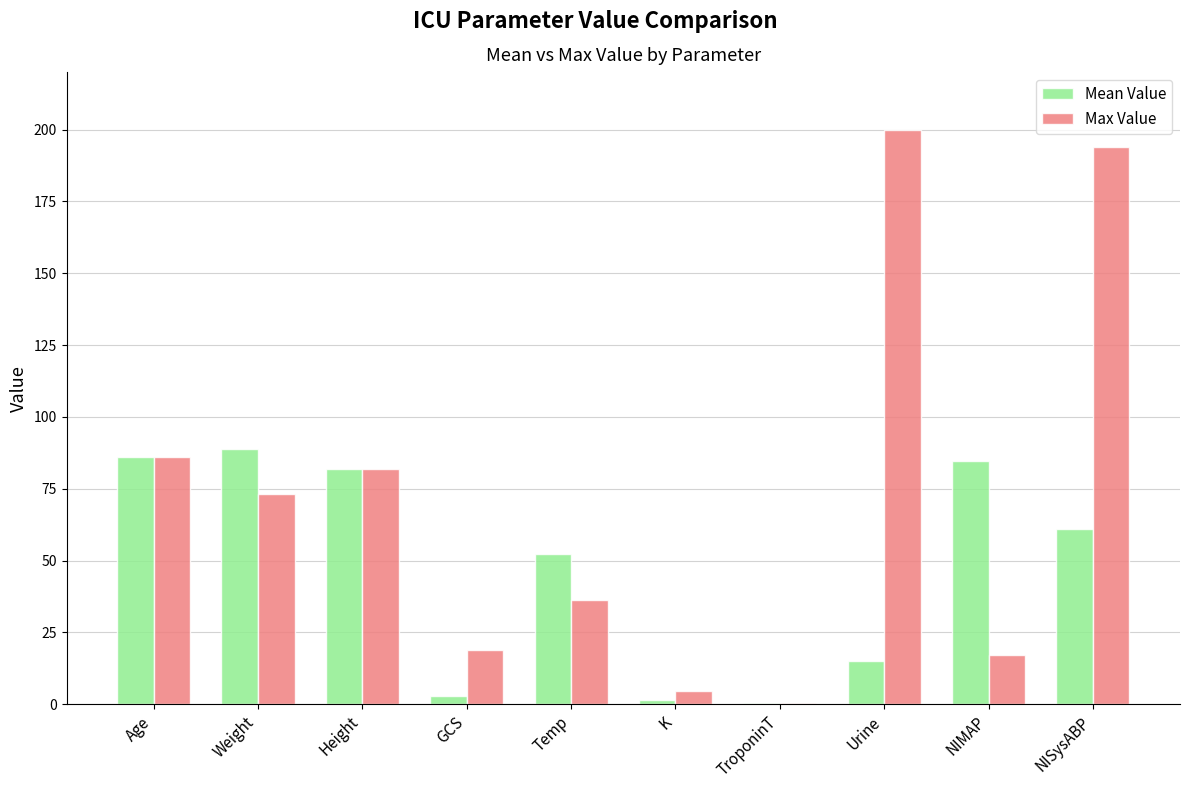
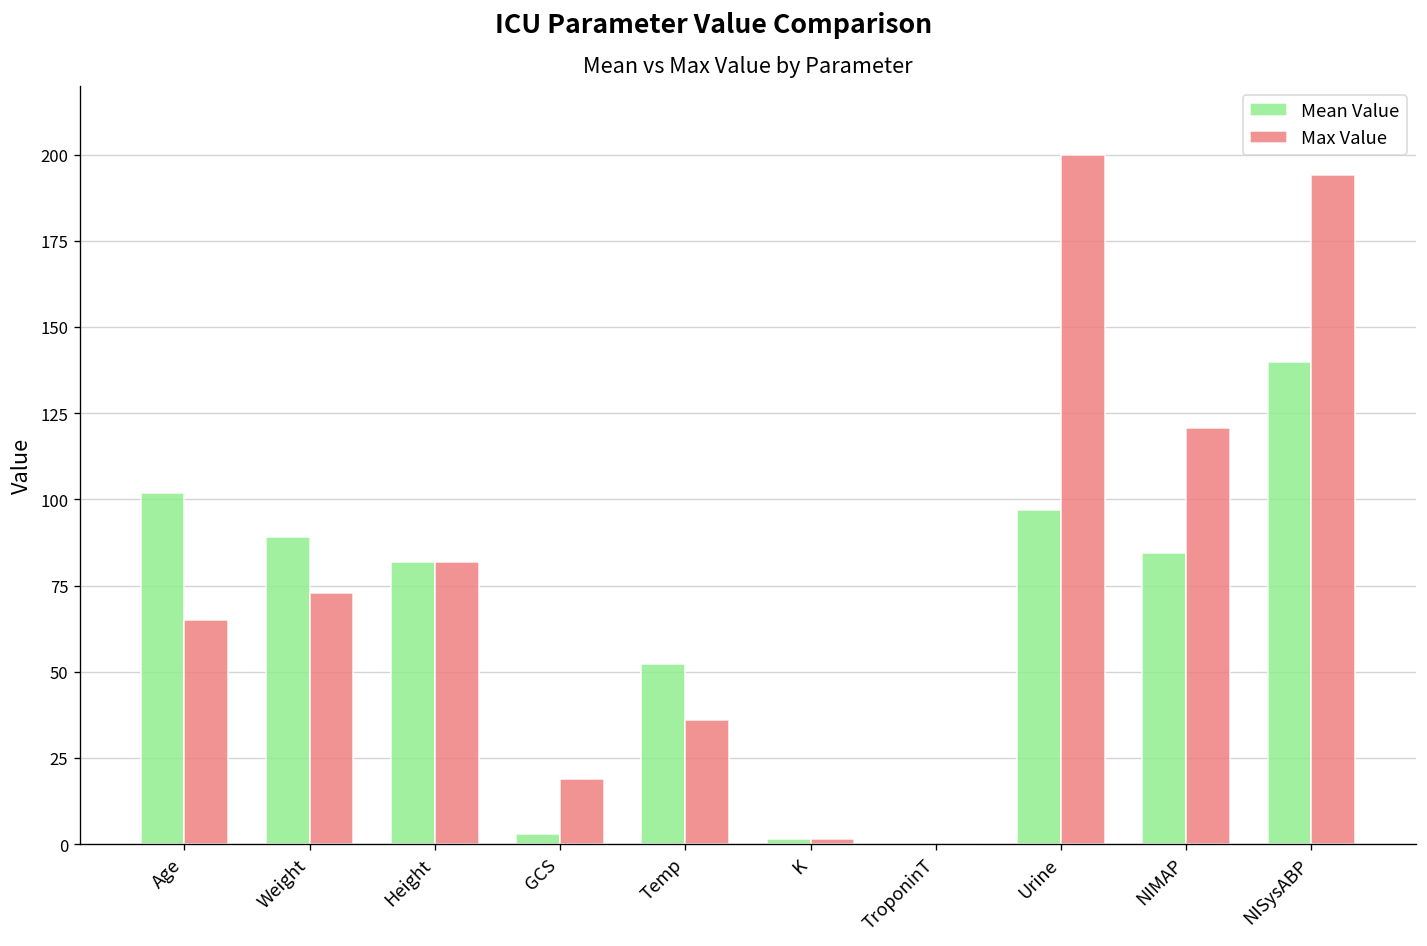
Mean Value, Age: 86 -> 102
Max Value, Age: 86 -> 65
Max Value, K: 5 -> 2
Mean Value, Urine: 15 -> 97
Max Value, NIMAP: 17 -> 121
Mean Value, NISysABP: 61 -> 140
